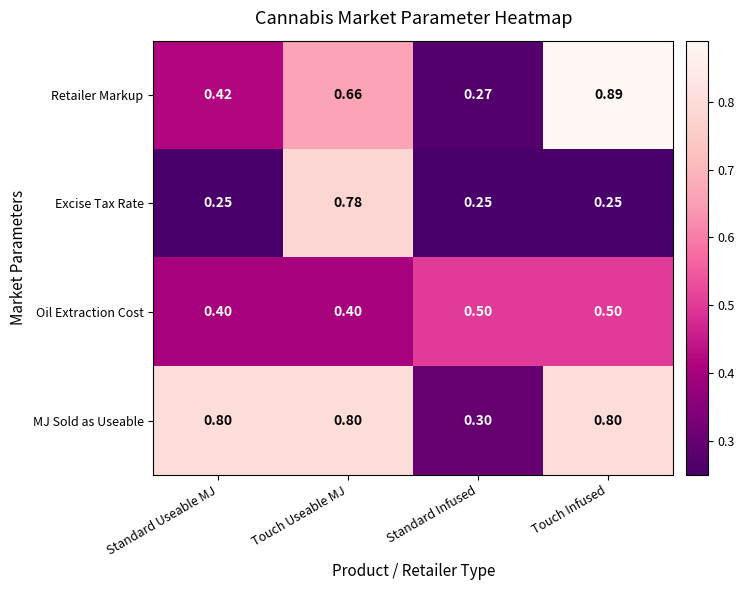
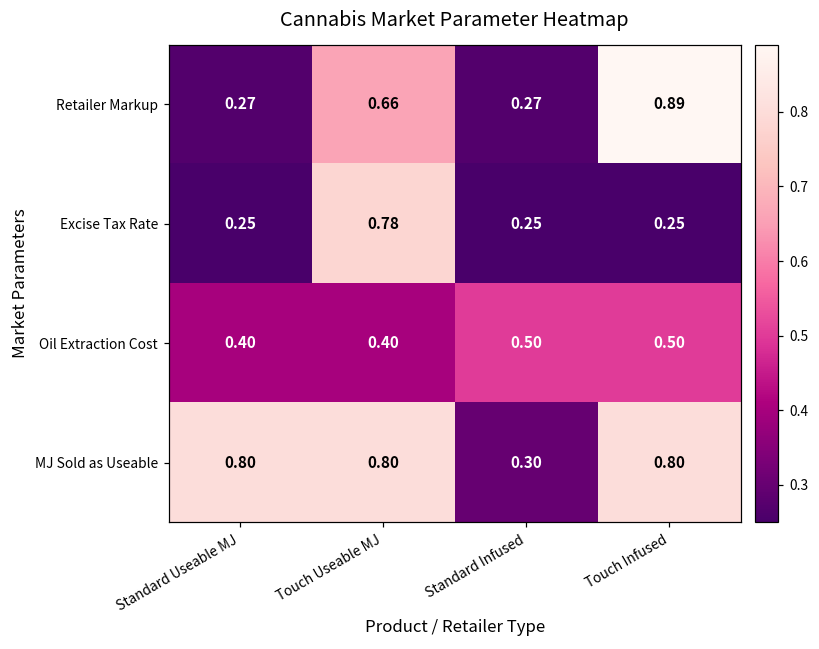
Retailer Markup, Standard Useable MJ: 0.42 -> 0.27
